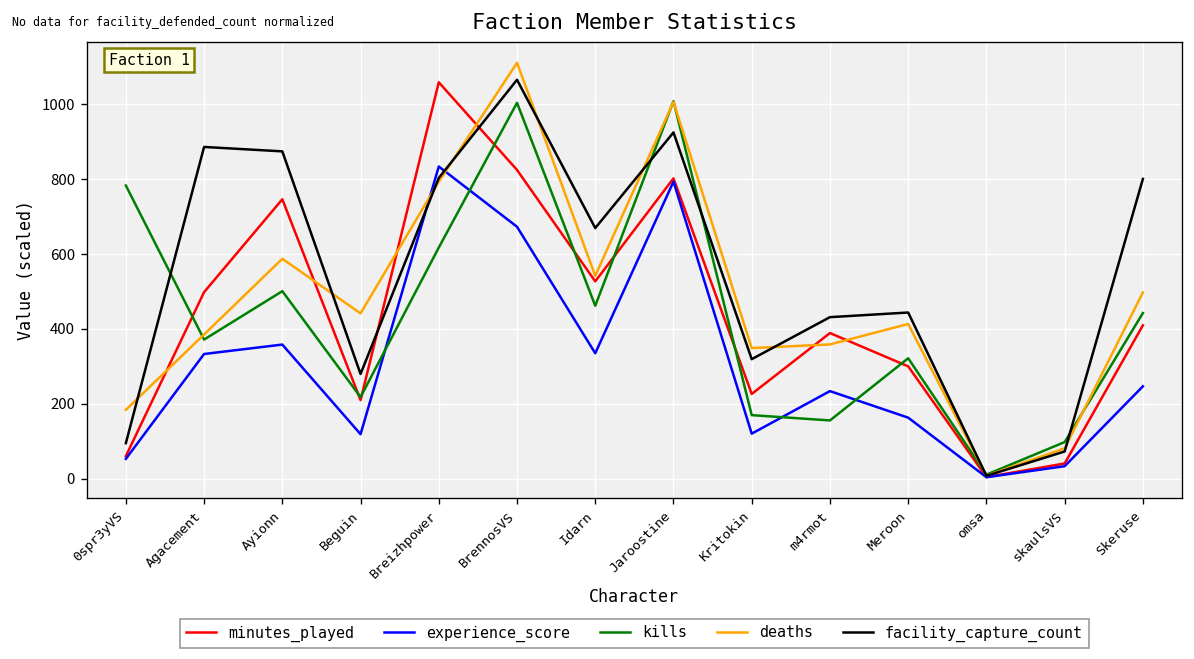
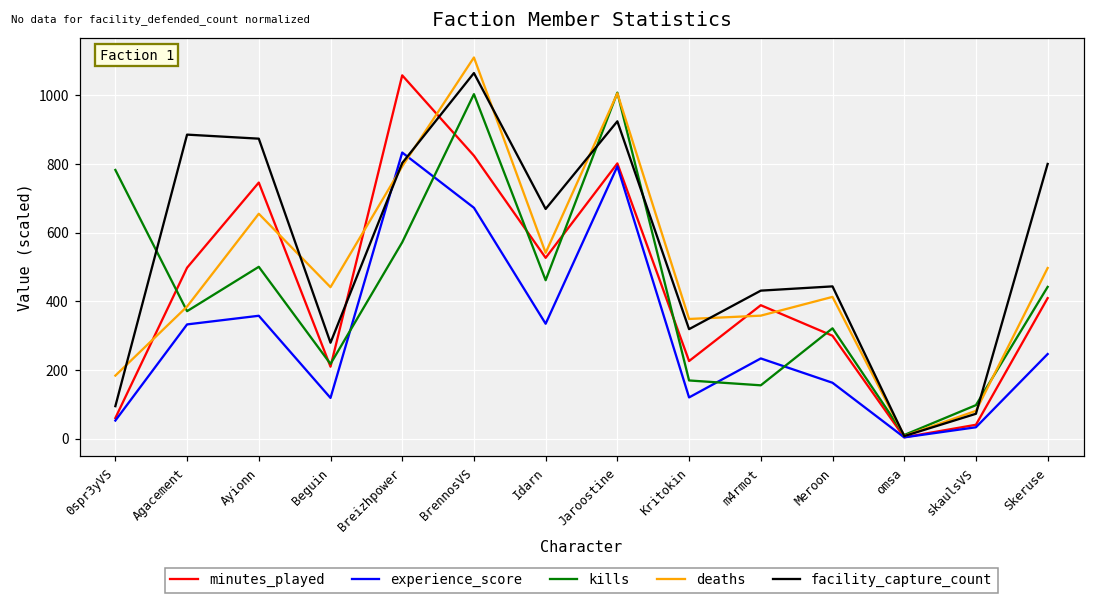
deaths, Ayionn: 590 -> 660
kills, Breizhpower: 620 -> 570
